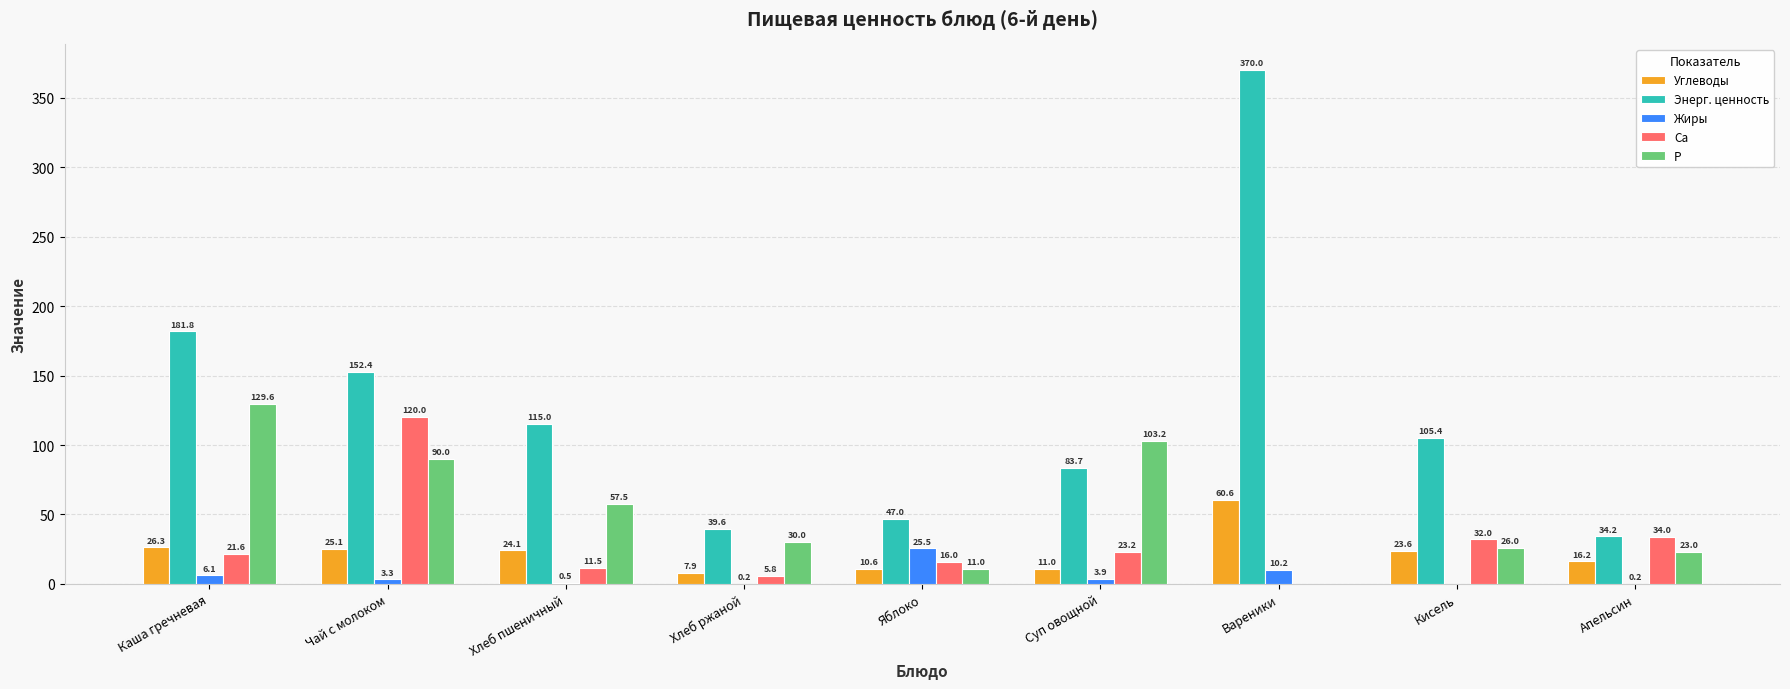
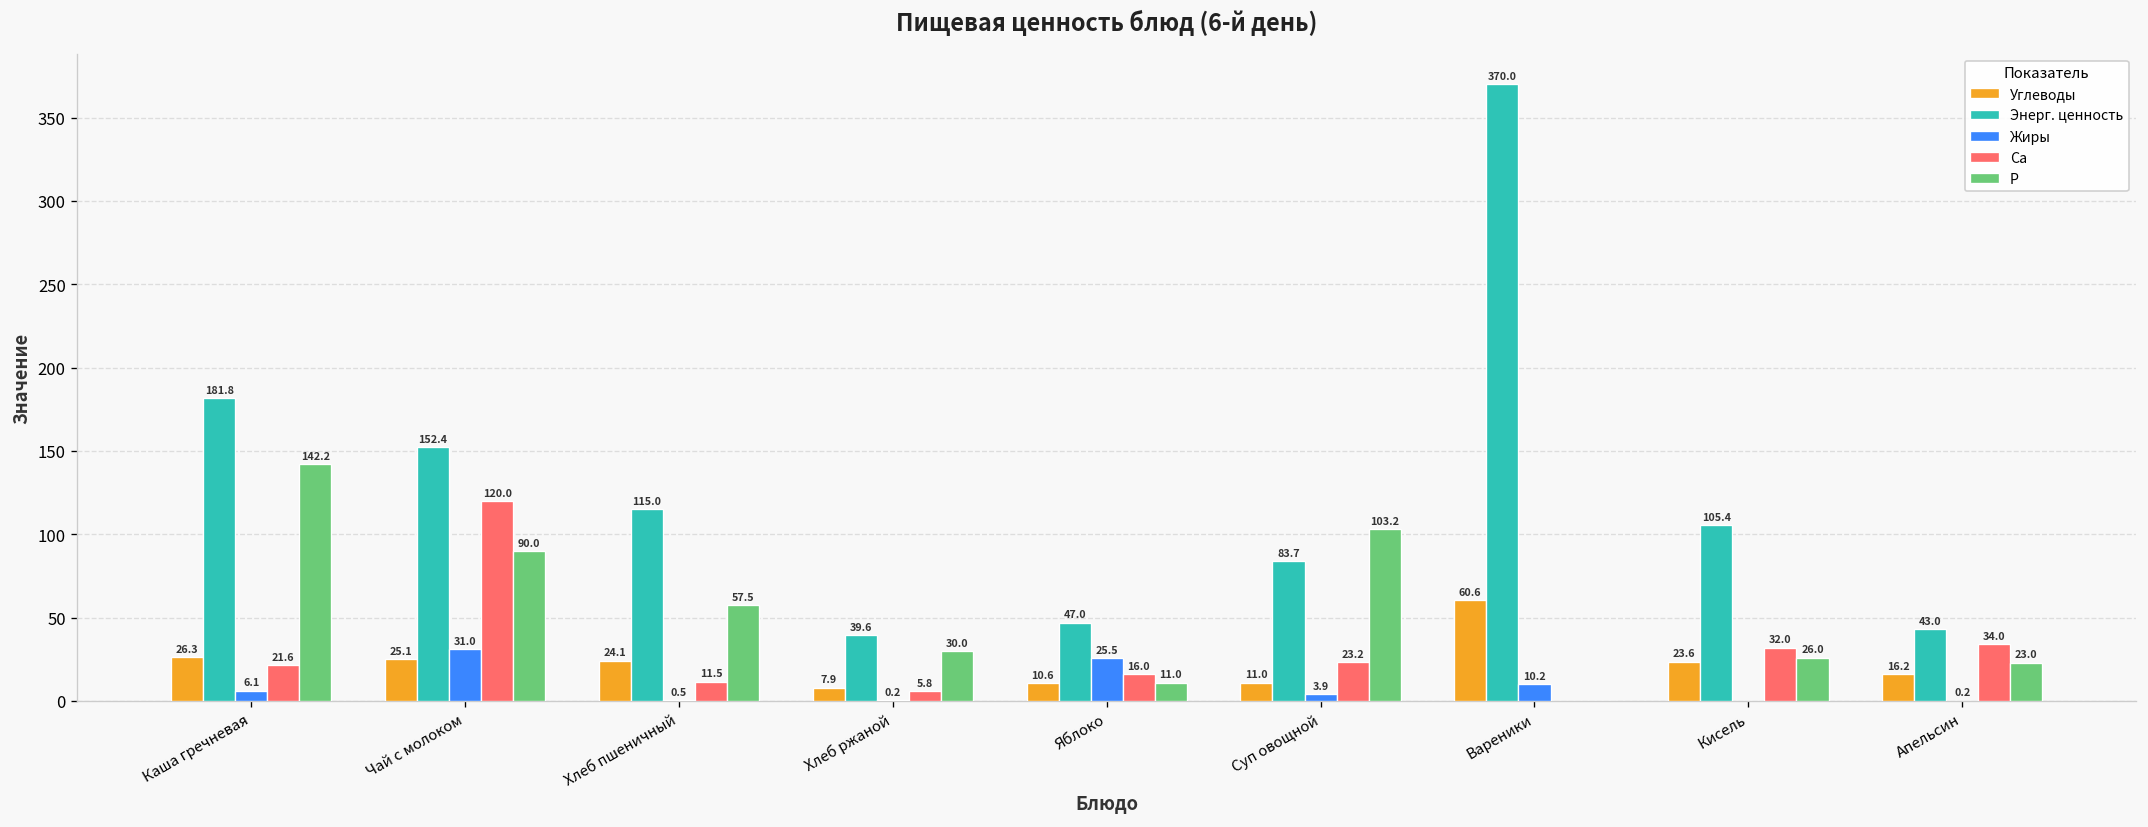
Р, Каша гречневая: 129.6 -> 142.2
Жиры, Чай с молоком: 3.3 -> 31.0
Энерг. ценность, Апельсин: 34.2 -> 43.0
